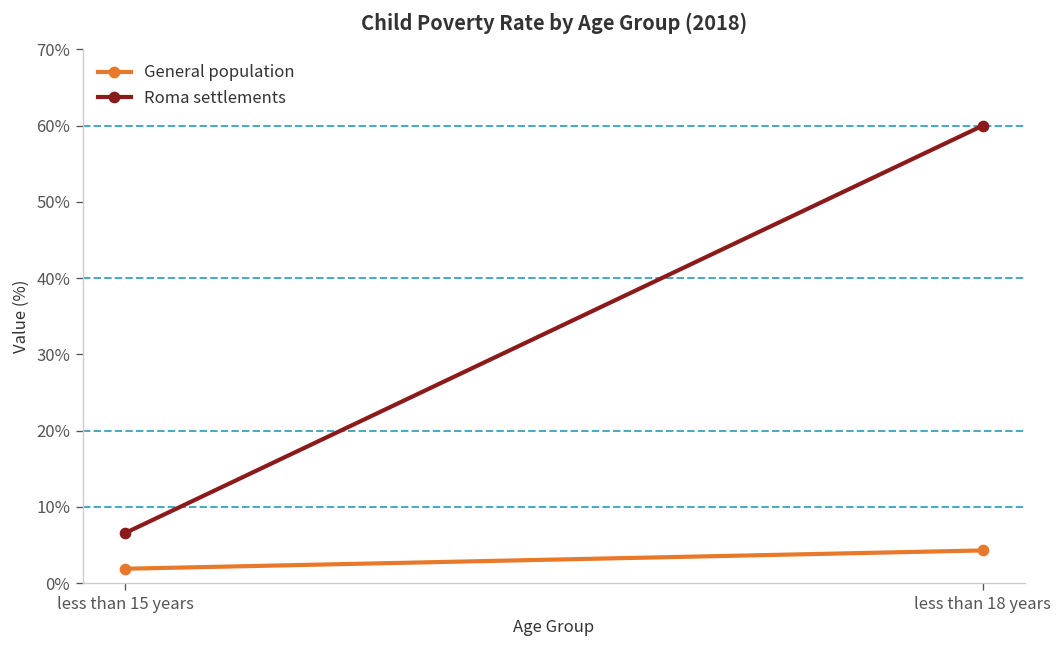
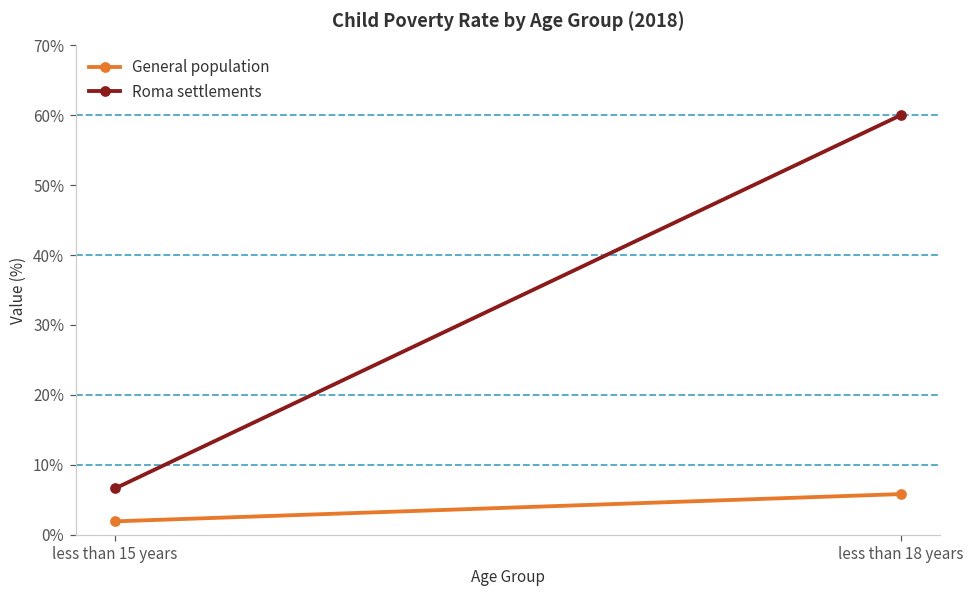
General population, less than 18 years: 4% -> 6%
